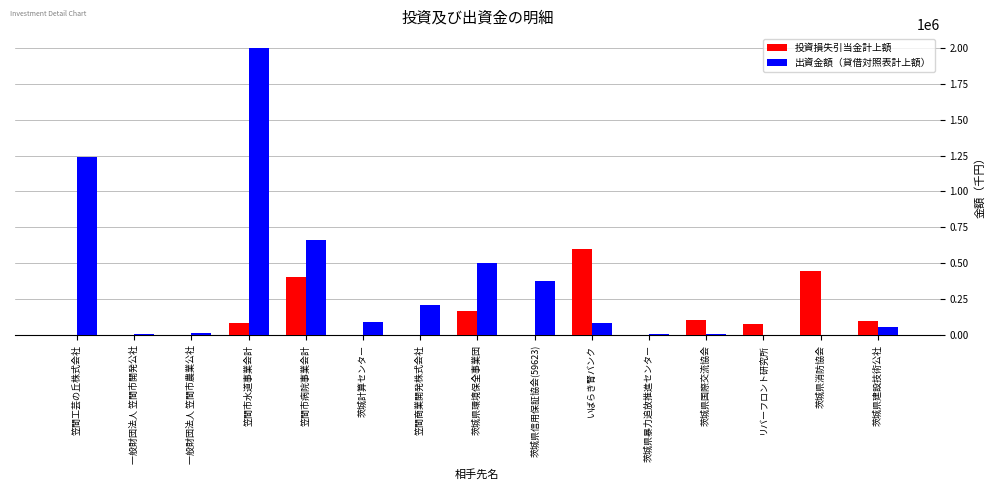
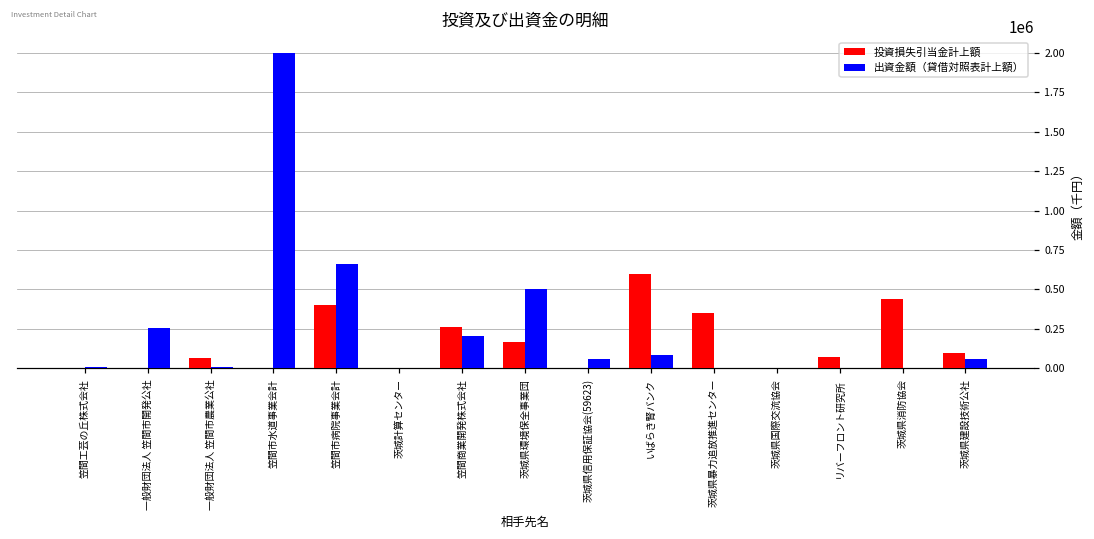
出資金額（貸借対照表計上額）, 笠間工芸の丘株式会社: 1240000 -> 10000
出資金額（貸借対照表計上額）, 一般財団法人 笠間市開発公社: 0 -> 260000
投資損失引当金計上額, 一般財団法人 笠間市農業公社: 0 -> 60000
投資損失引当金計上額, 笠間市水道事業会計: 90000 -> 0
出資金額（貸借対照表計上額）, 茨城計算センター: 90000 -> 0
投資損失引当金計上額, 笠間商業開発株式会社: 0 -> 260000
出資金額（貸借対照表計上額）, 茨城県信用保証協会(59623): 370000 -> 60000
投資損失引当金計上額, 茨城県暴力追放推進センター: 0 -> 350000
投資損失引当金計上額, 茨城県国際交流協会: 100000 -> 0
